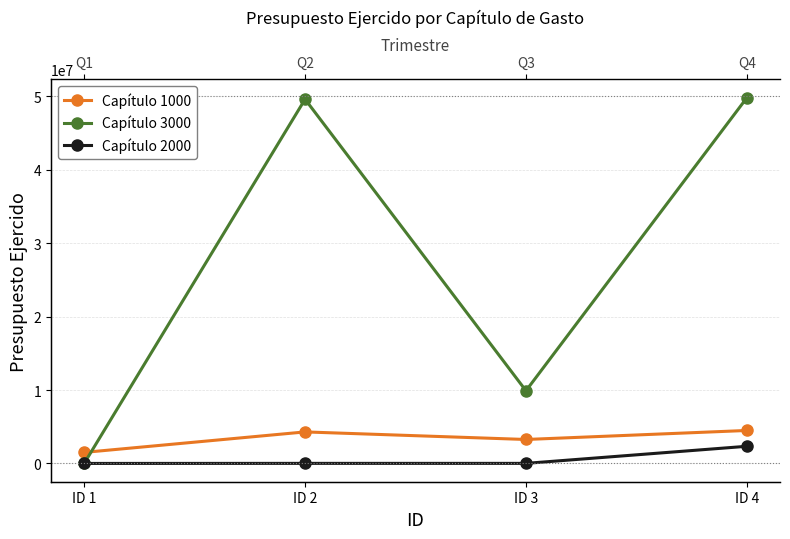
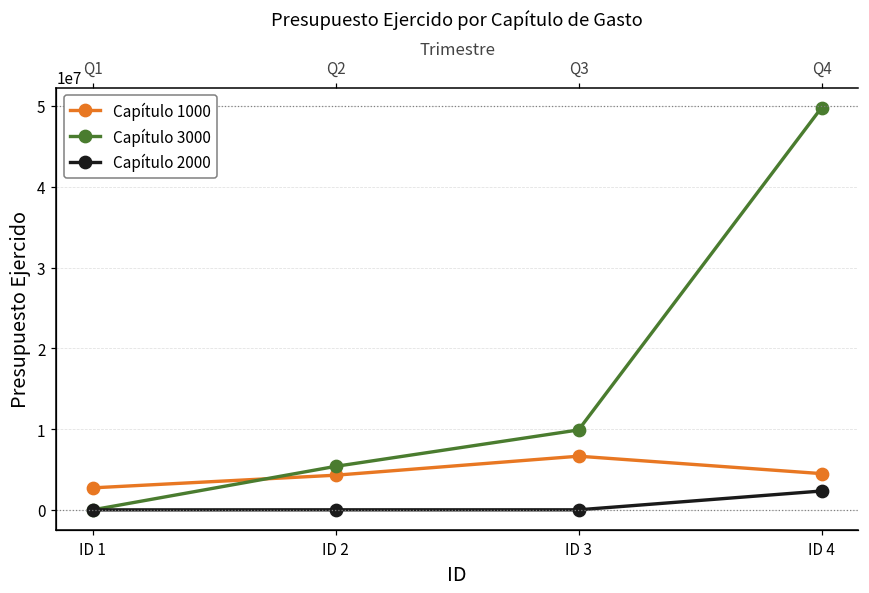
Capítulo 1000, ID 1: 2000000 -> 3000000
Capítulo 3000, ID 2: 50000000 -> 5000000
Capítulo 1000, ID 3: 3000000 -> 7000000
